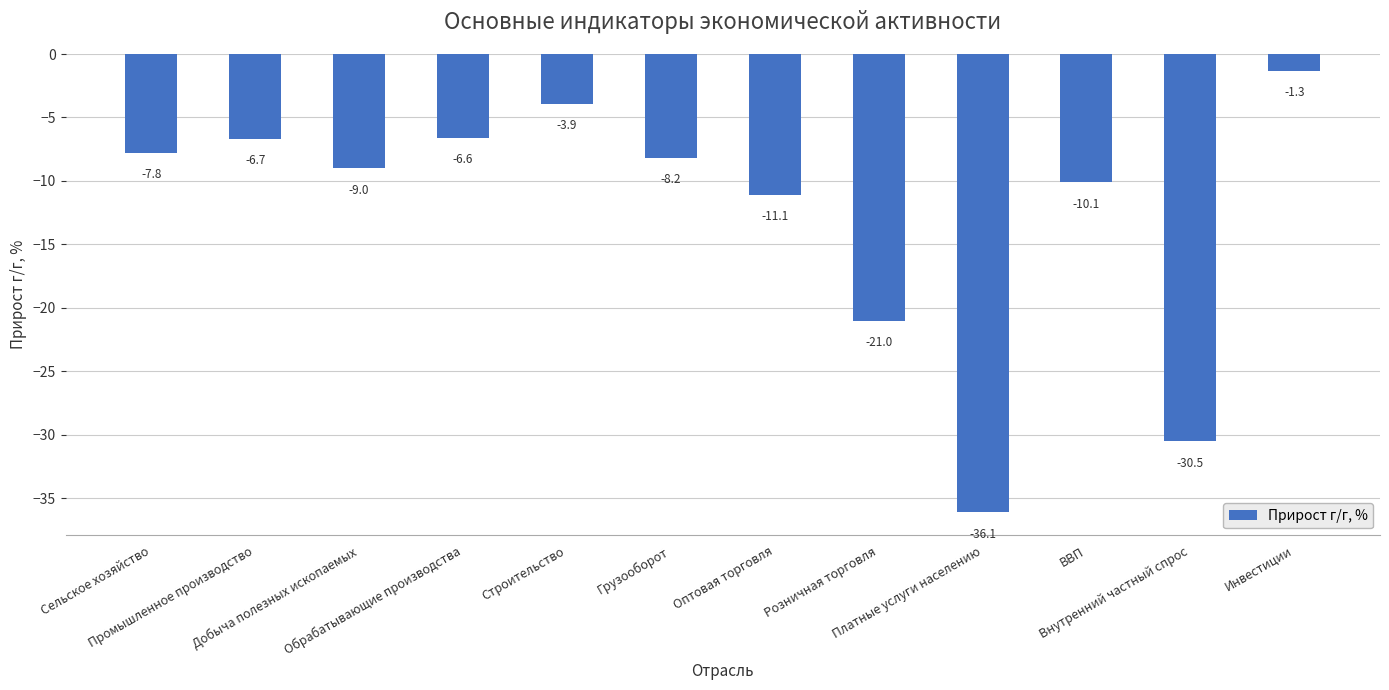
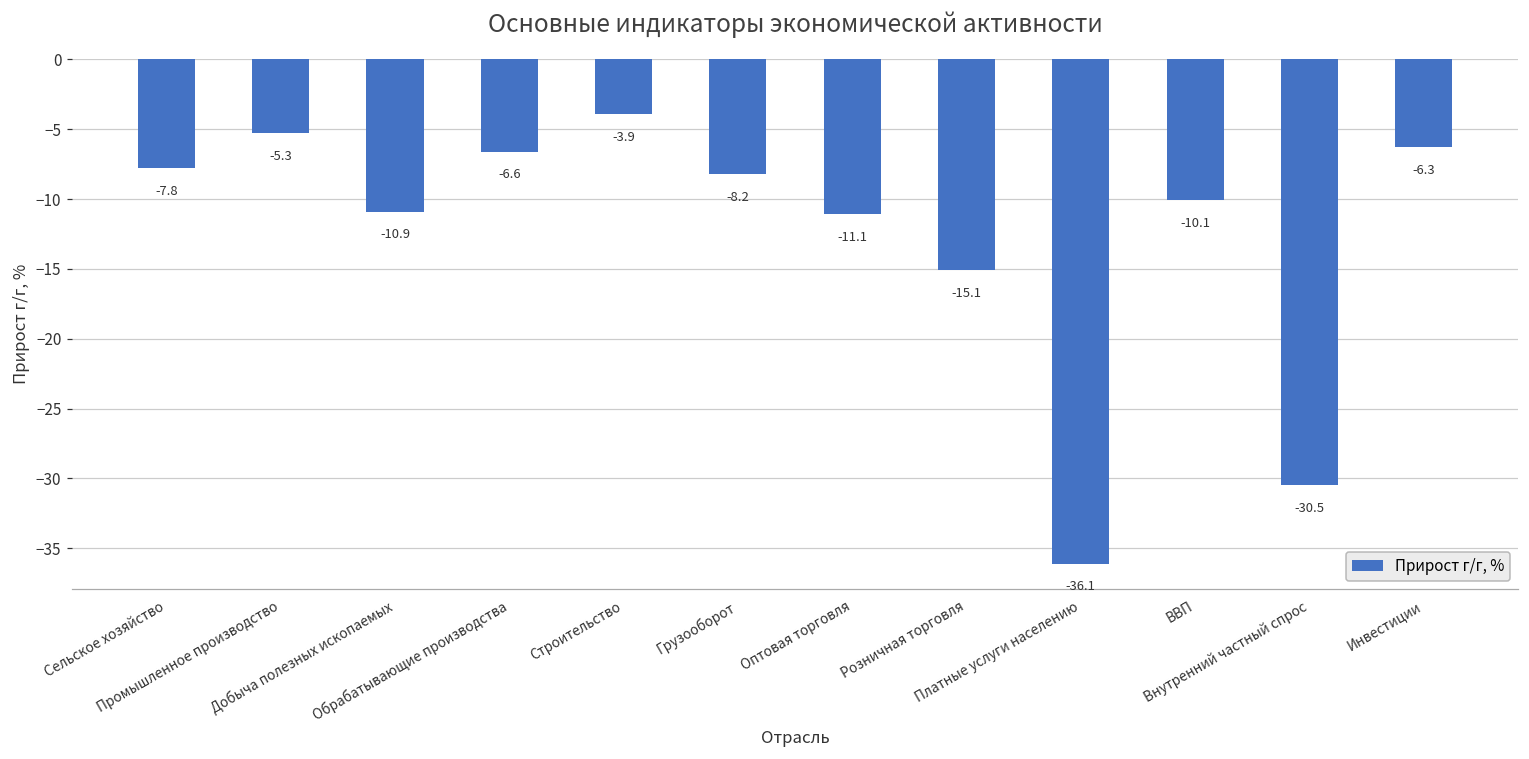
Промышленное производство: -6.7 -> -5.3
Добыча полезных ископаемых: -9.0 -> -10.9
Розничная торговля: -21.0 -> -15.1
Инвестиции: -1.3 -> -6.3
